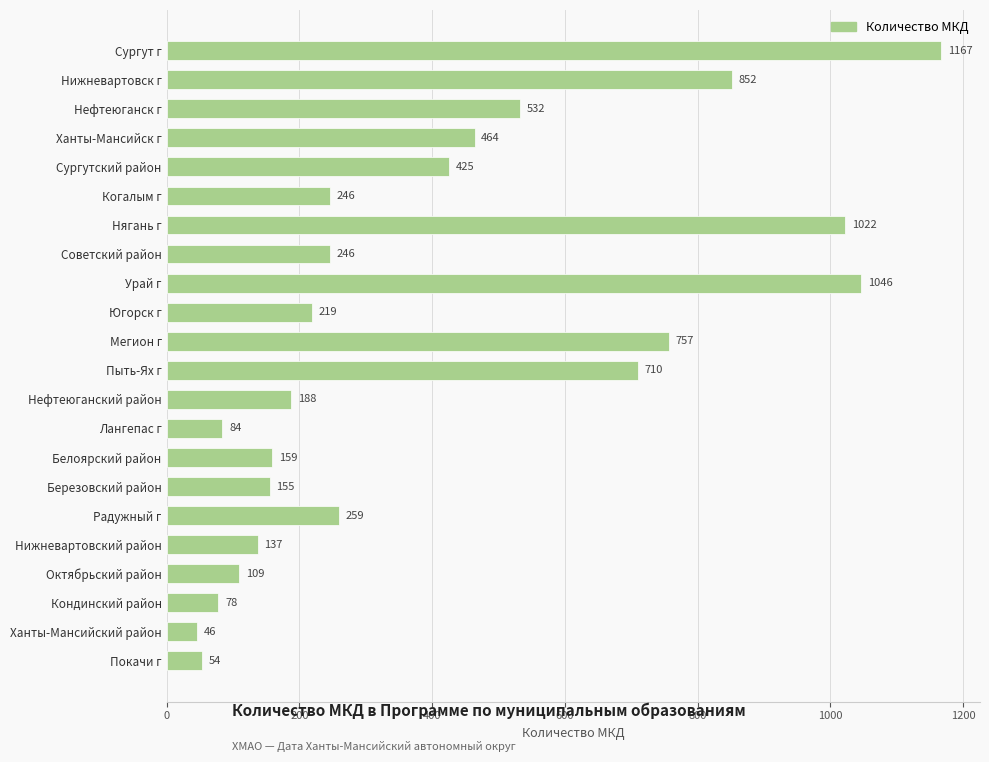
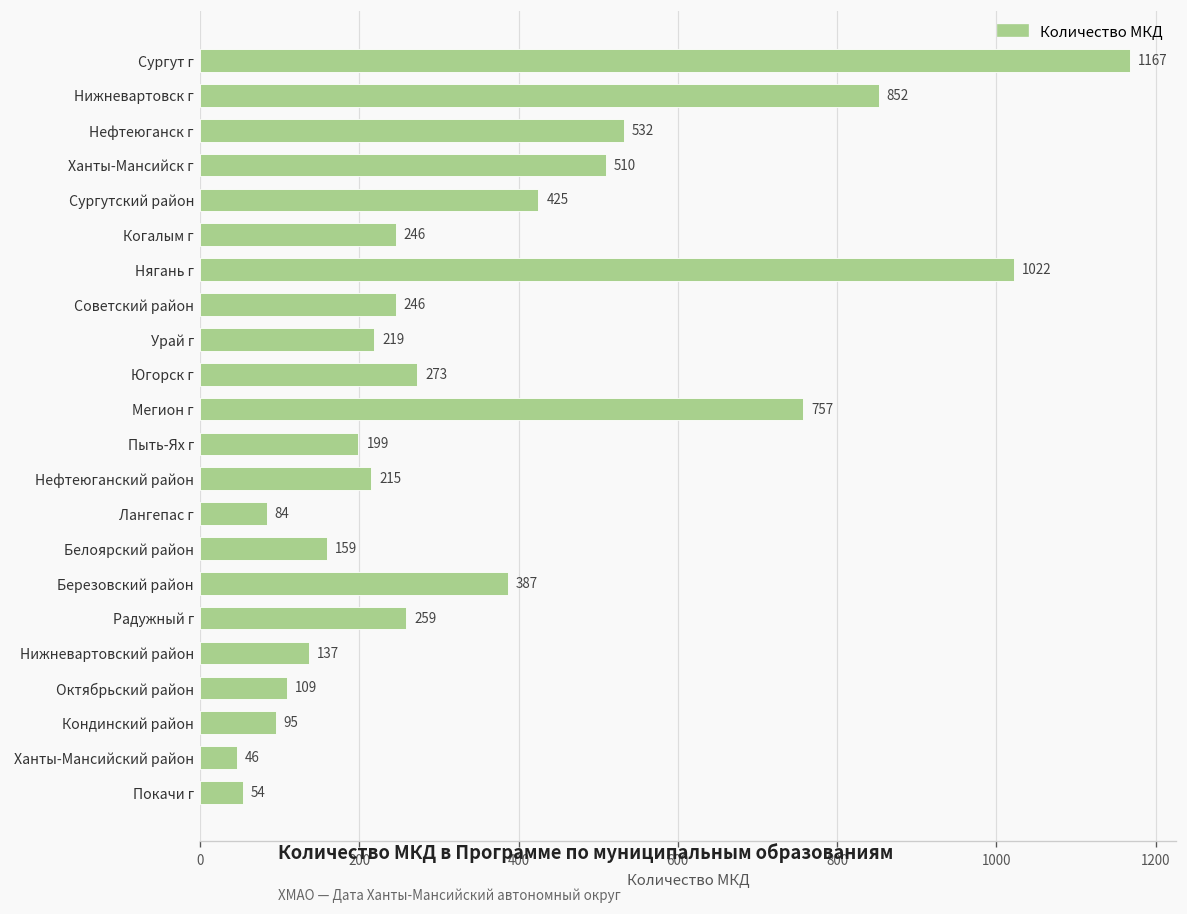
Ханты-Мансийск г: 464 -> 510
Урай г: 1046 -> 219
Югорск г: 219 -> 273
Пыть-Ях г: 710 -> 199
Нефтеюганский район: 188 -> 215
Березовский район: 155 -> 387
Кондинский район: 78 -> 95
